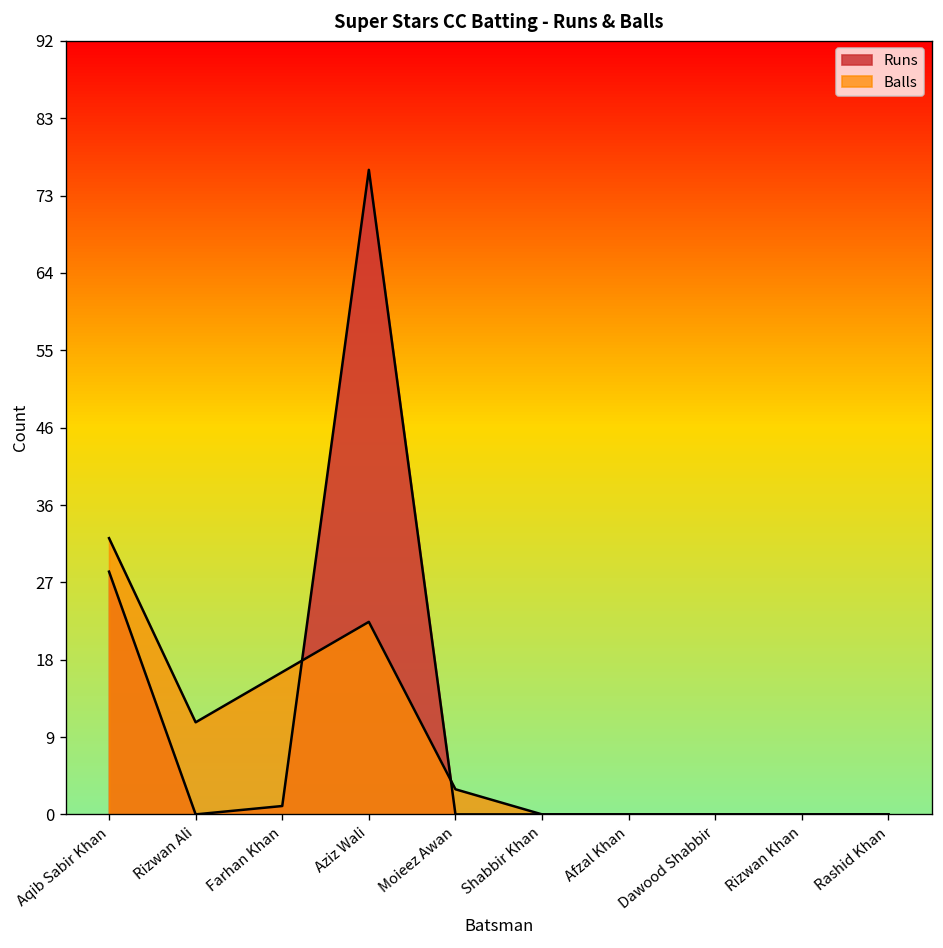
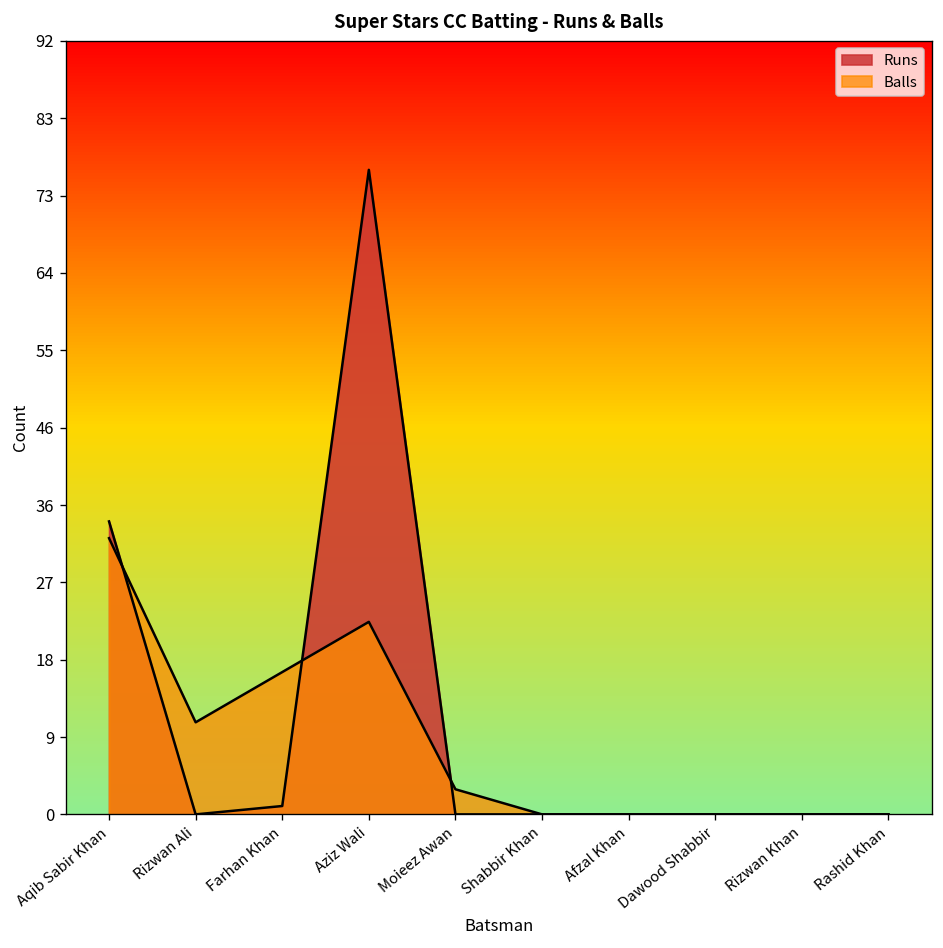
Runs, Aqib Sabir Khan: 29 -> 35
